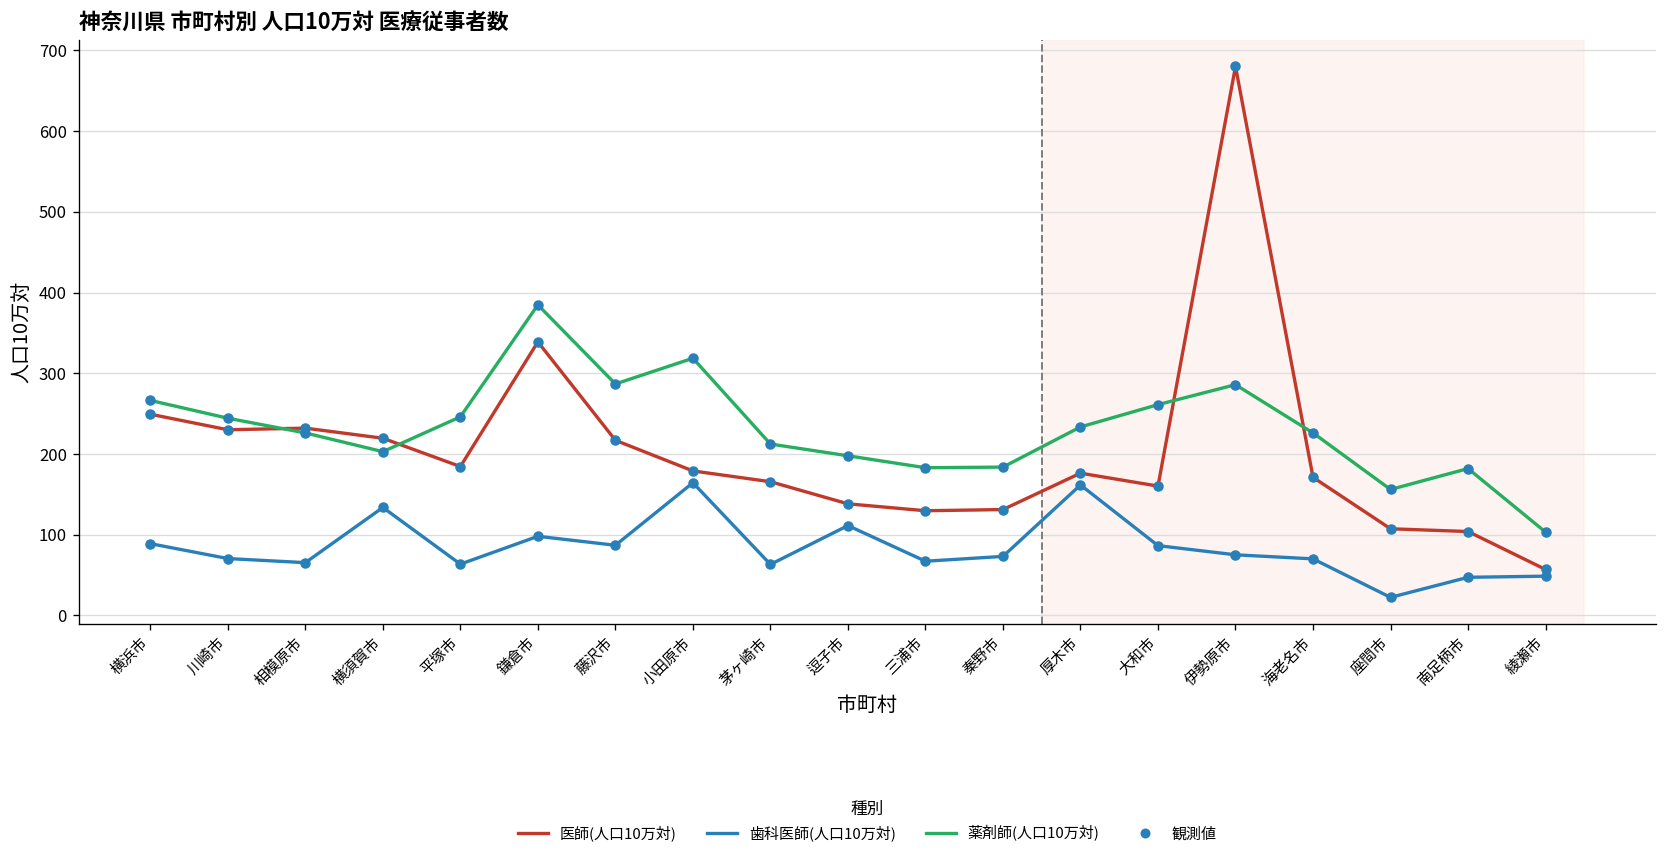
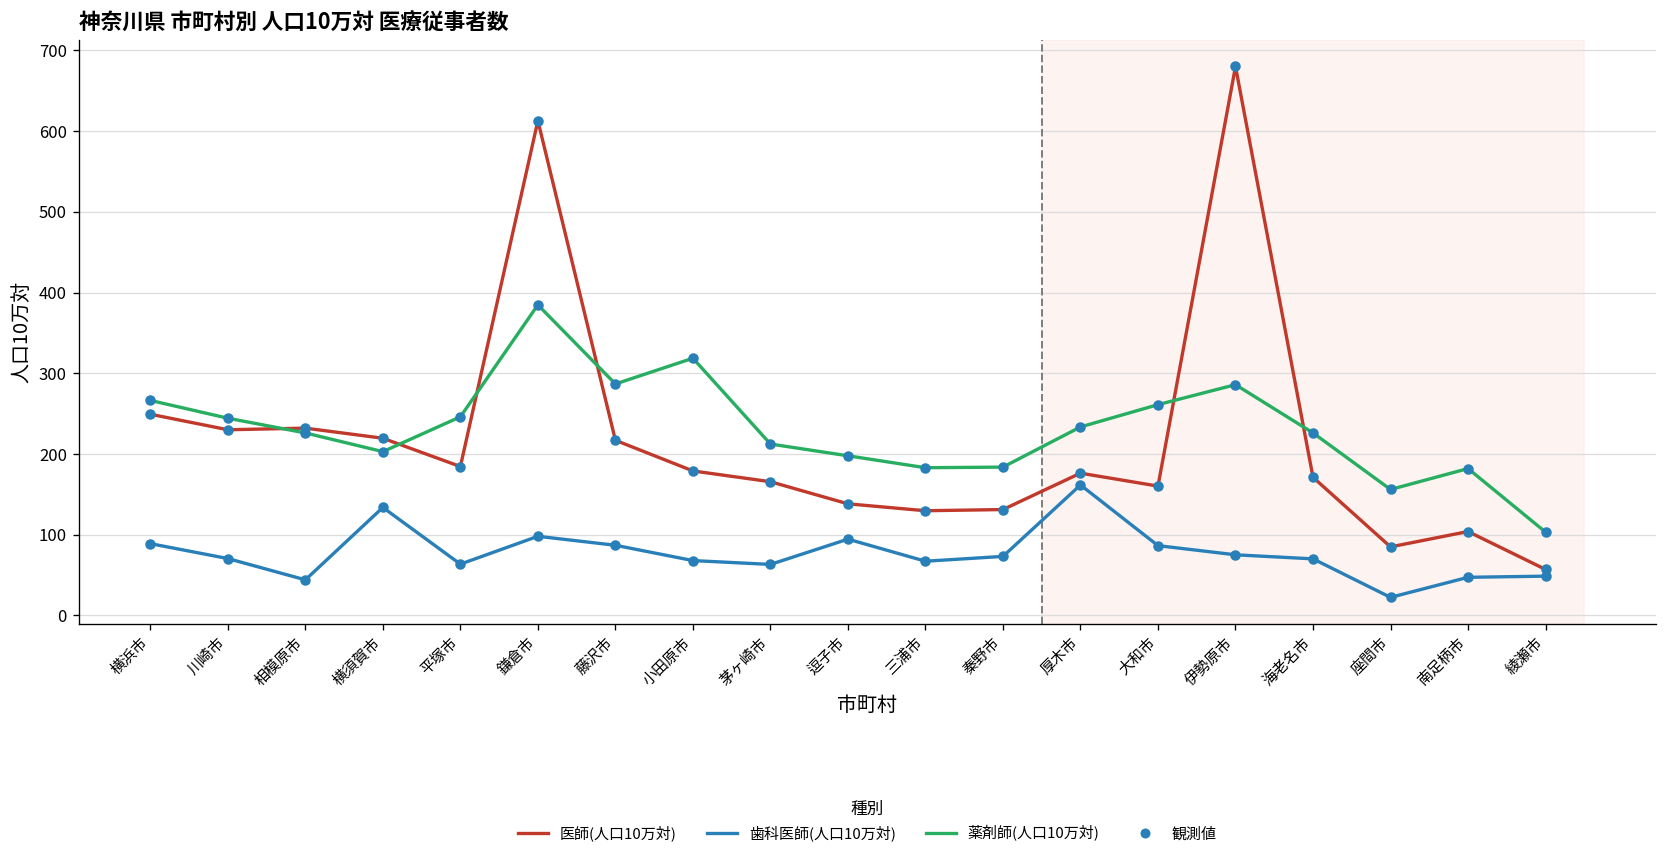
歯科医師(人口10万対), 相模原市: 70 -> 40
医師(人口10万対), 鎌倉市: 340 -> 610
歯科医師(人口10万対), 小田原市: 160 -> 70
歯科医師(人口10万対), 逗子市: 110 -> 90
医師(人口10万対), 座間市: 110 -> 80
